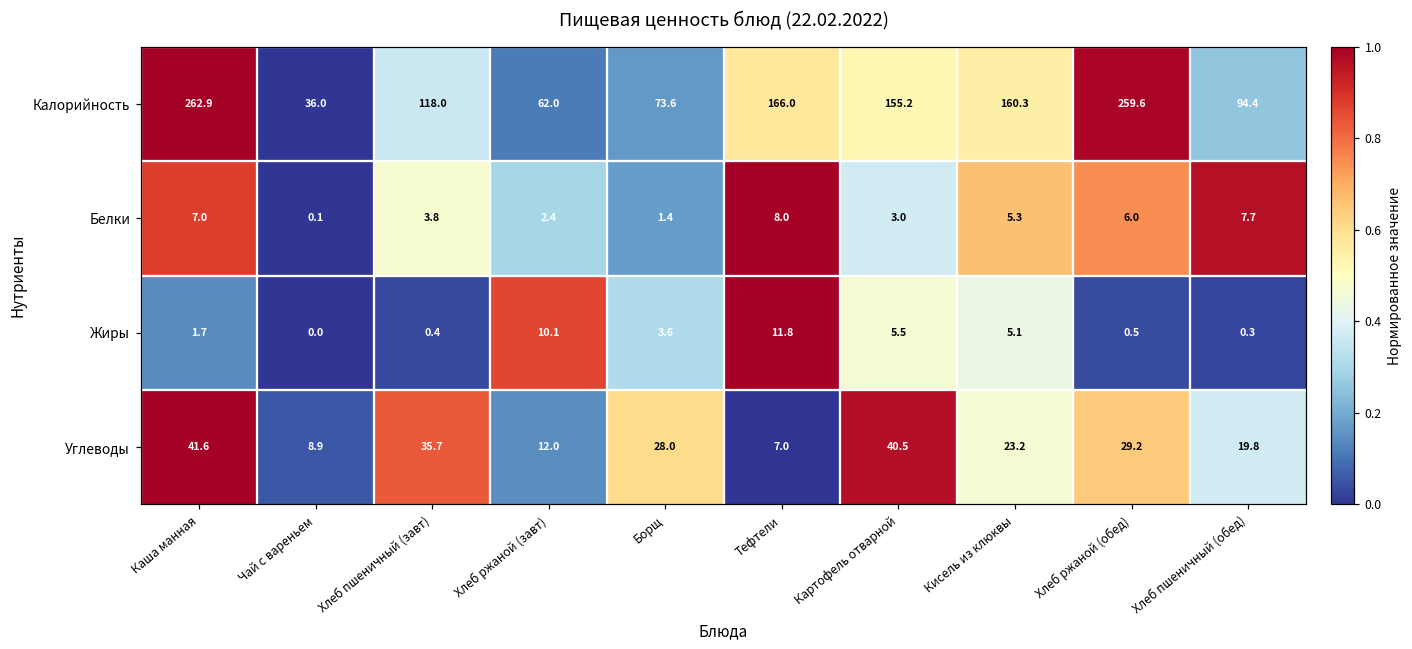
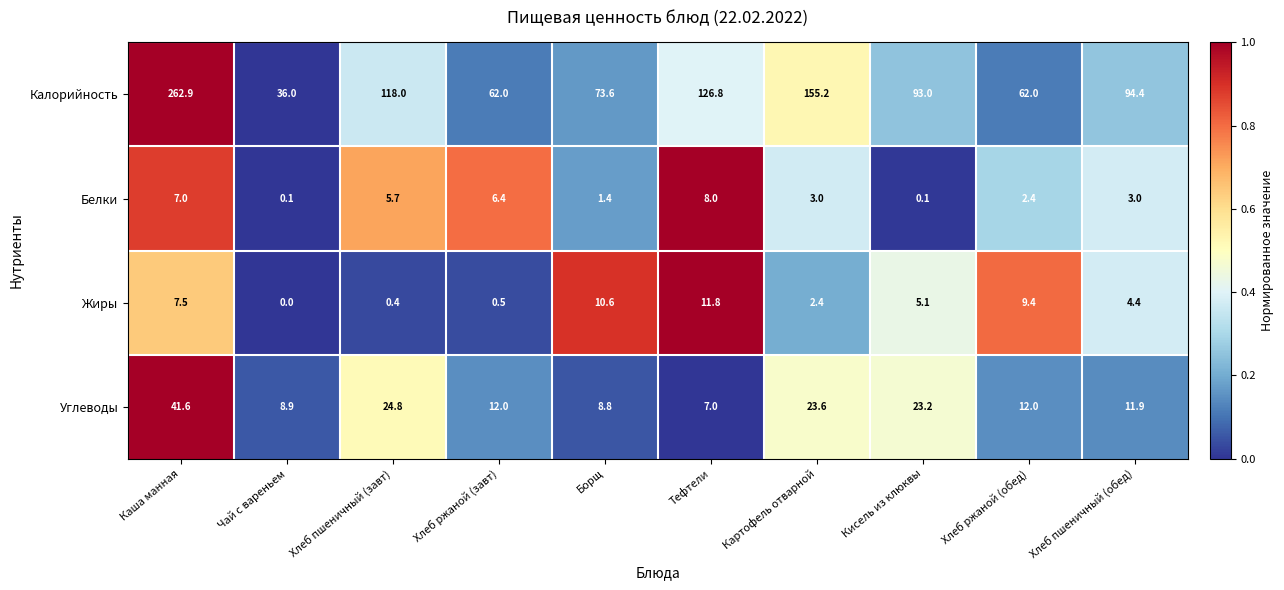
Калорийность, Тефтели: 166.0 -> 126.8
Калорийность, Кисель из клюквы: 160.3 -> 93.0
Калорийность, Хлеб ржаной (обед): 259.6 -> 62.0
Белки, Хлеб пшеничный (завт): 3.8 -> 5.7
Белки, Хлеб ржаной (завт): 2.4 -> 6.4
Белки, Кисель из клюквы: 5.3 -> 0.1
Белки, Хлеб ржаной (обед): 6.0 -> 2.4
Белки, Хлеб пшеничный (обед): 7.7 -> 3.0
Жиры, Каша манная: 1.7 -> 7.5
Жиры, Хлеб ржаной (завт): 10.1 -> 0.5
Жиры, Борщ: 3.6 -> 10.6
Жиры, Картофель отварной: 5.5 -> 2.4
Жиры, Хлеб ржаной (обед): 0.5 -> 9.4
Жиры, Хлеб пшеничный (обед): 0.3 -> 4.4
Углеводы, Хлеб пшеничный (завт): 35.7 -> 24.8
Углеводы, Борщ: 28.0 -> 8.8
Углеводы, Картофель отварной: 40.5 -> 23.6
Углеводы, Хлеб ржаной (обед): 29.2 -> 12.0
Углеводы, Хлеб пшеничный (обед): 19.8 -> 11.9
